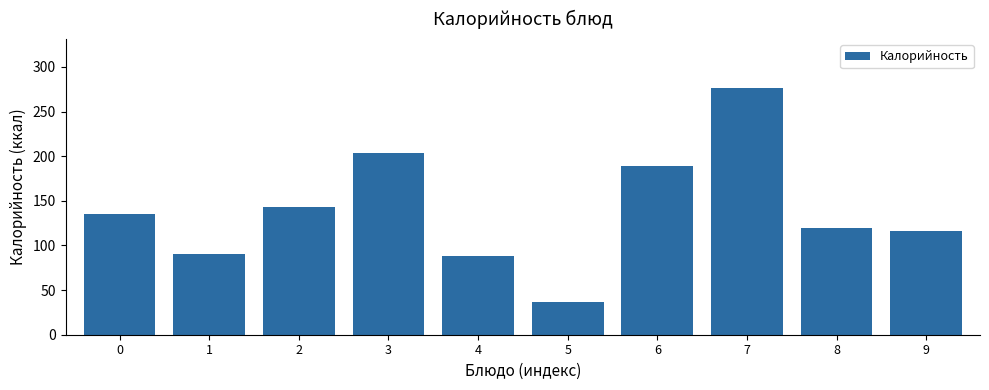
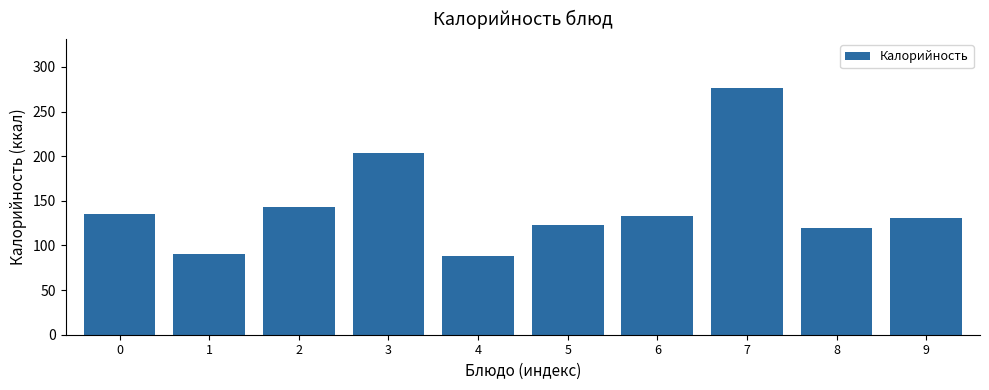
5: 40 -> 120
6: 190 -> 130
9: 120 -> 130
